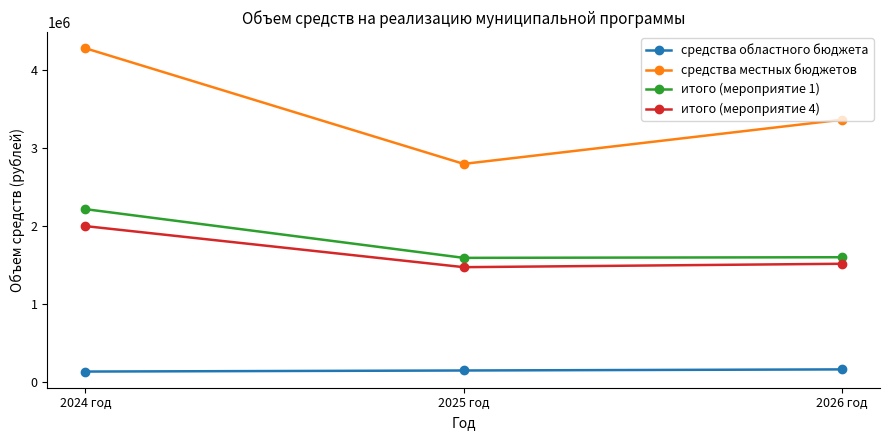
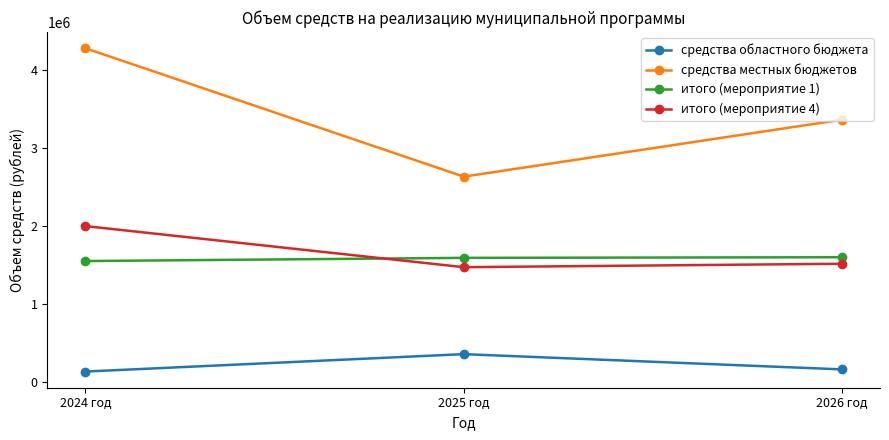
итого (мероприятие 1), 2024 год: 2200000 -> 1600000
средства областного бюджета, 2025 год: 200000 -> 400000
средства местных бюджетов, 2025 год: 2800000 -> 2600000
